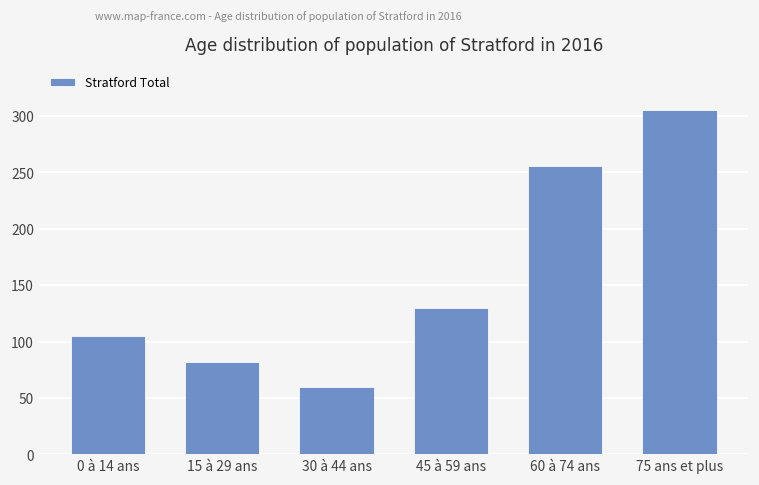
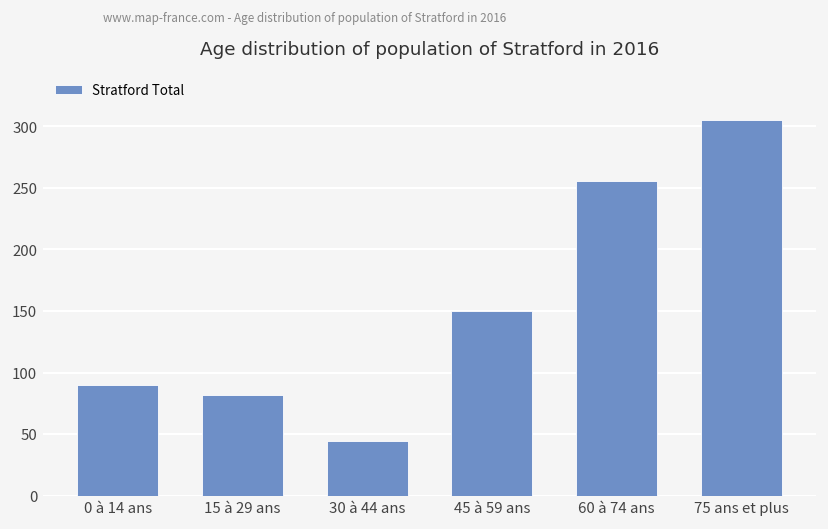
0 à 14 ans: 105 -> 90
30 à 44 ans: 60 -> 44
45 à 59 ans: 130 -> 150
